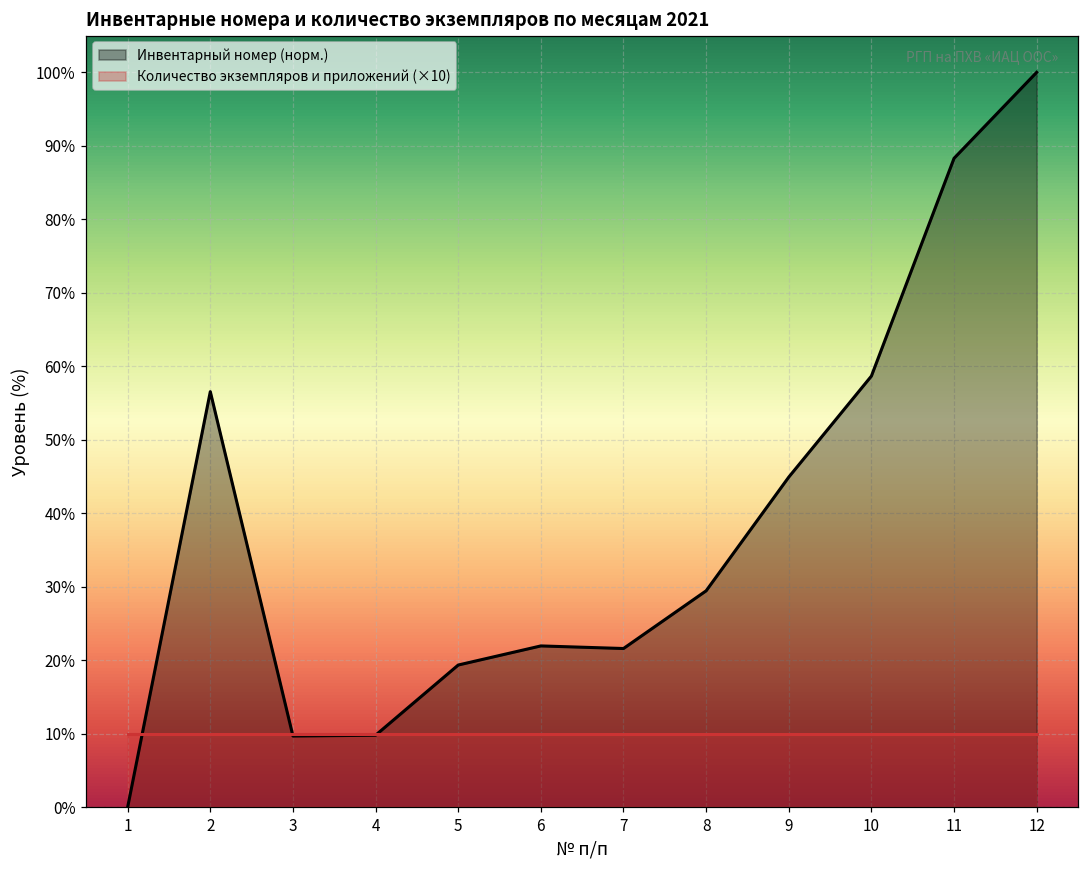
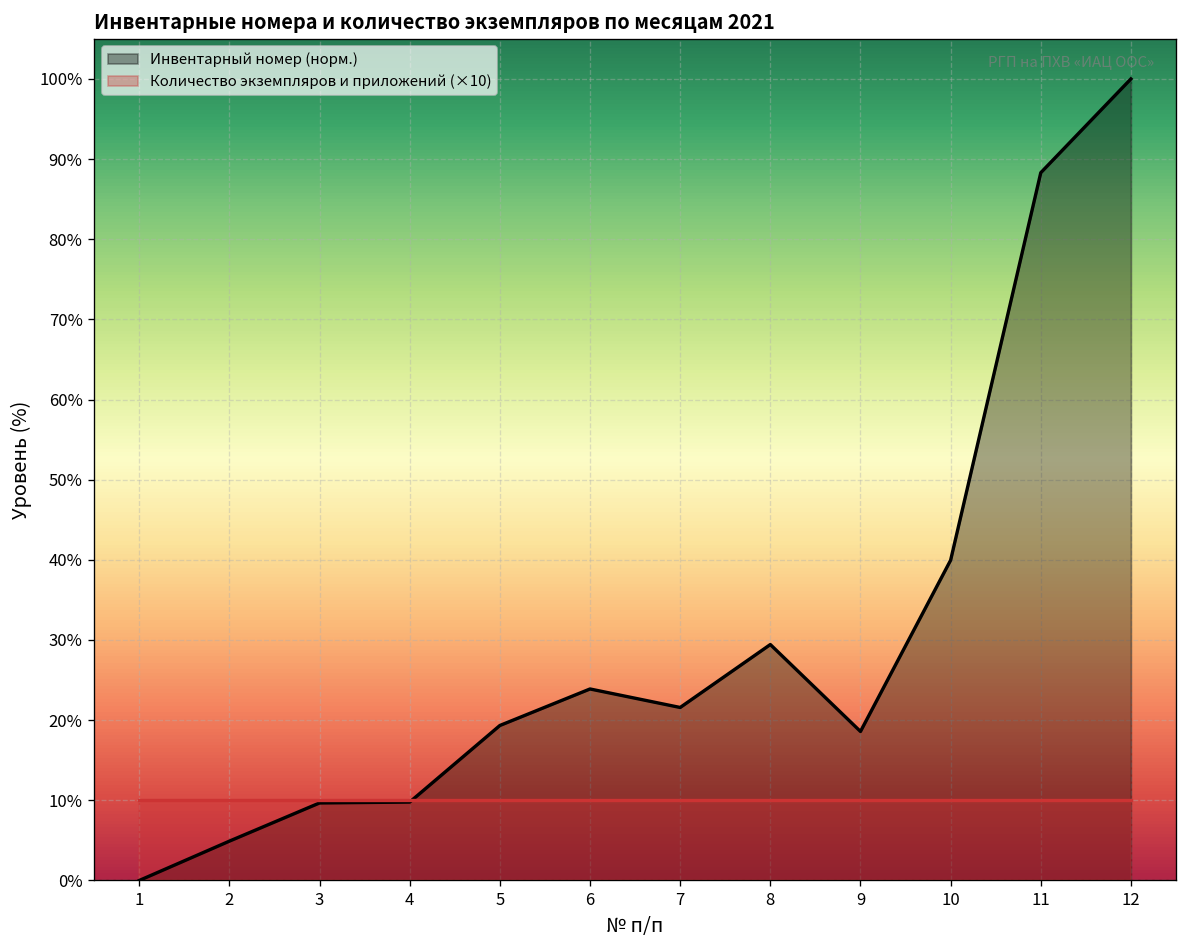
Инвентарный номер (норм.), 2: 57% -> 5%
Инвентарный номер (норм.), 6: 22% -> 24%
Инвентарный номер (норм.), 9: 45% -> 19%
Инвентарный номер (норм.), 10: 59% -> 40%
